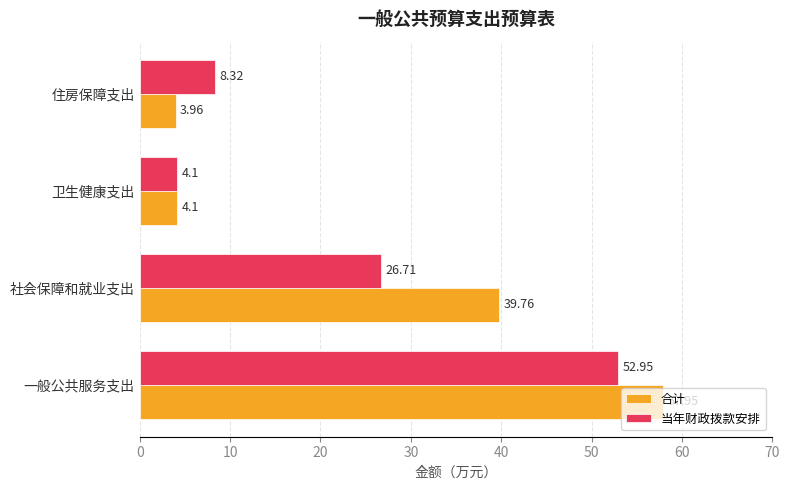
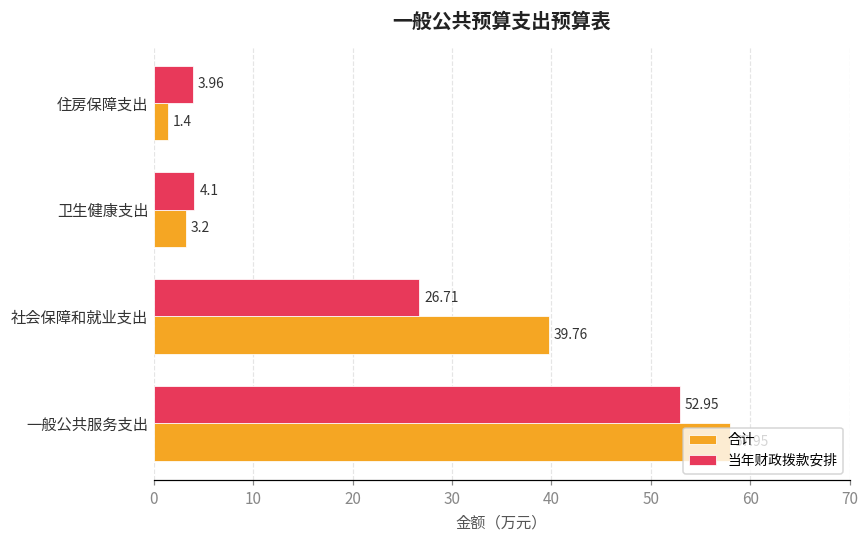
当年财政拨款安排, 住房保障支出: 8.32 -> 3.96
合计, 住房保障支出: 3.96 -> 1.4
合计, 卫生健康支出: 4.1 -> 3.2
